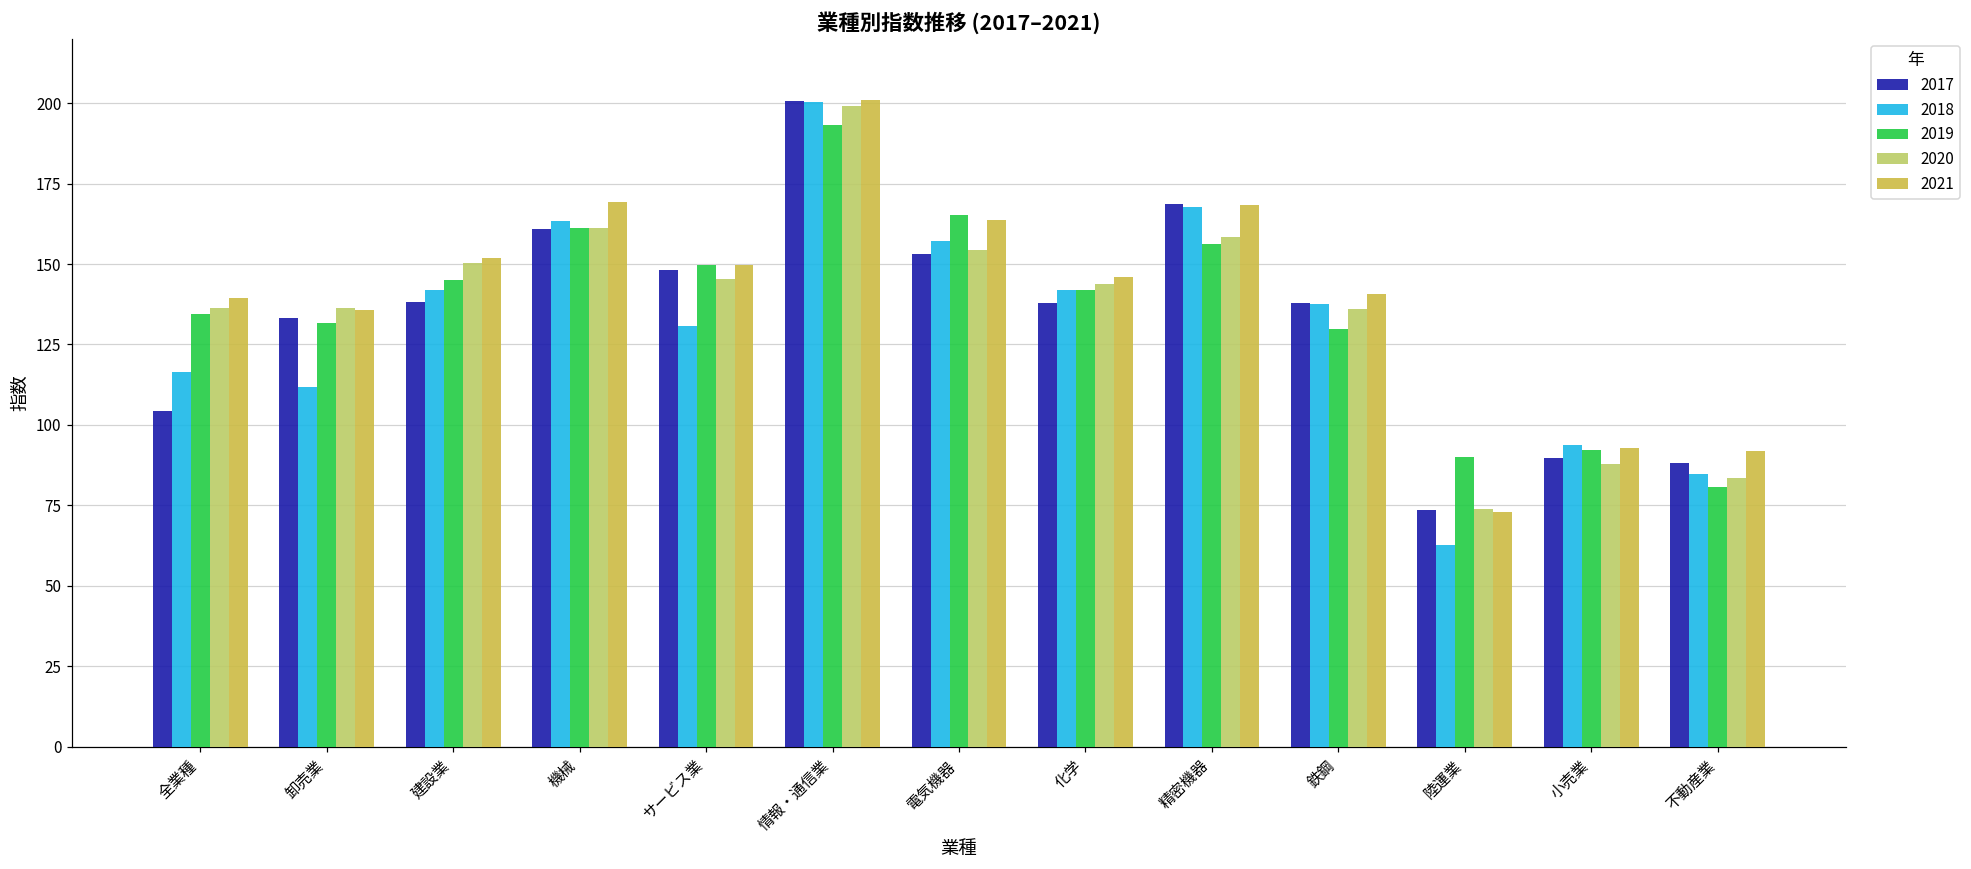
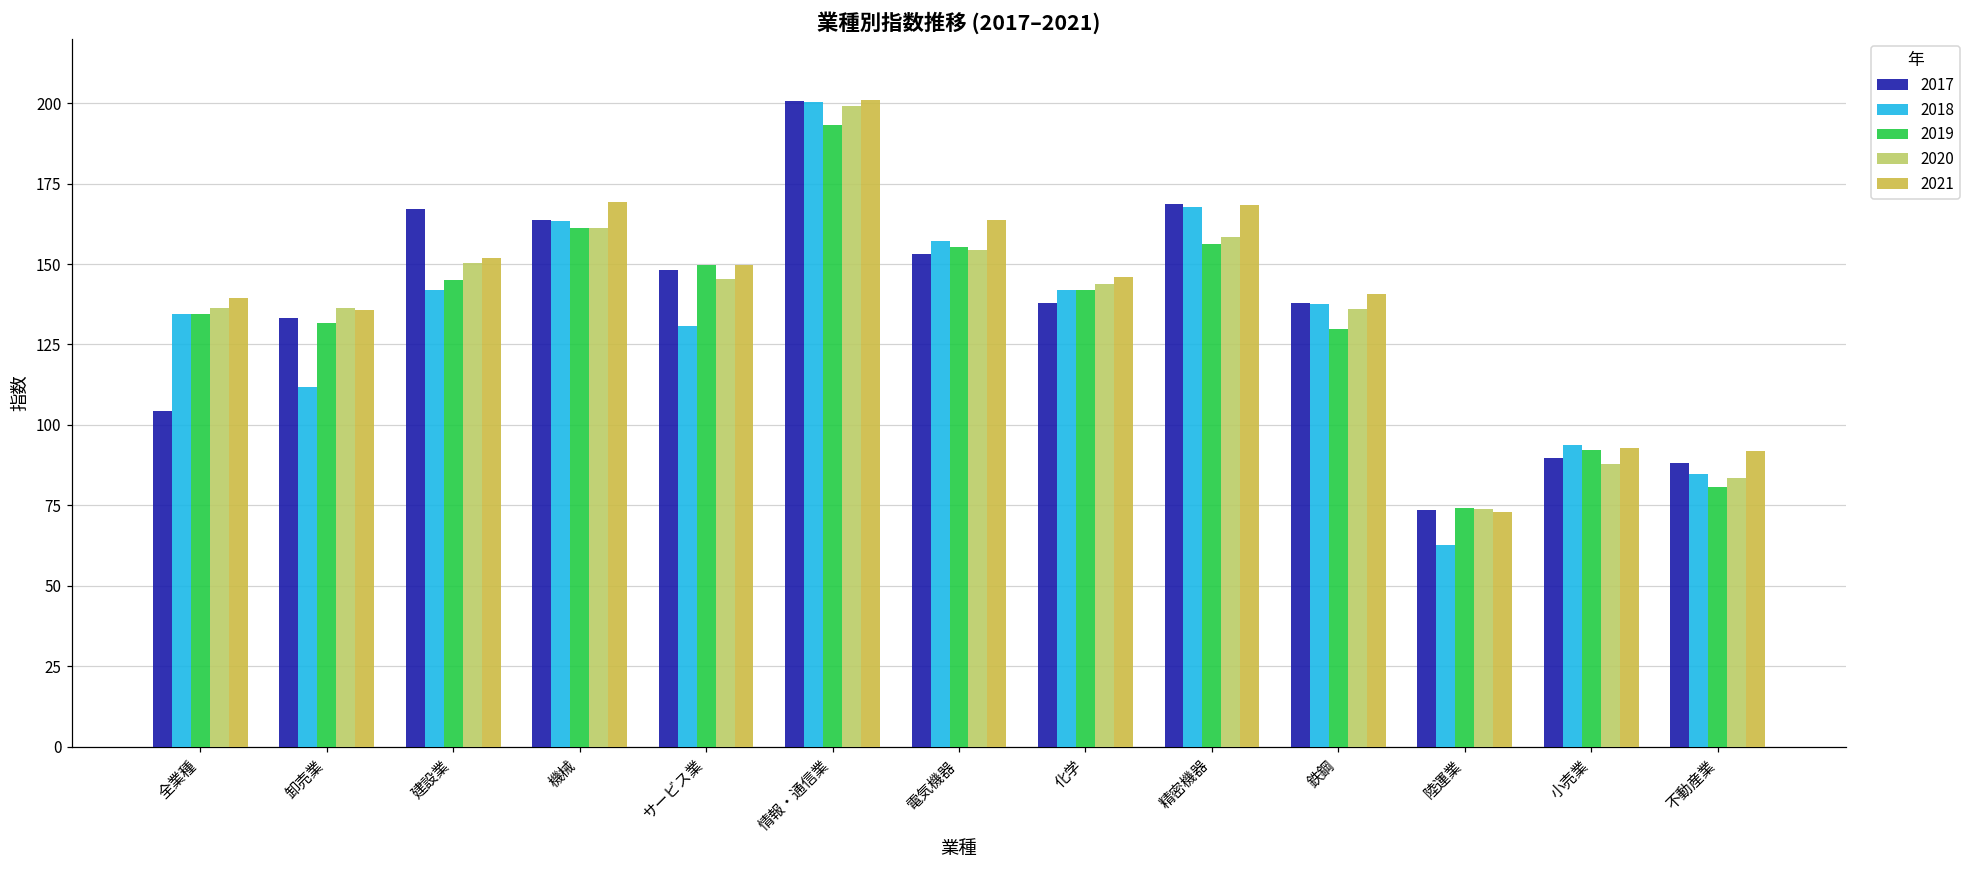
2018, 全業種: 117 -> 134
2017, 建設業: 138 -> 167
2017, 機械: 161 -> 164
2019, 電気機器: 165 -> 155
2019, 陸運業: 90 -> 74
